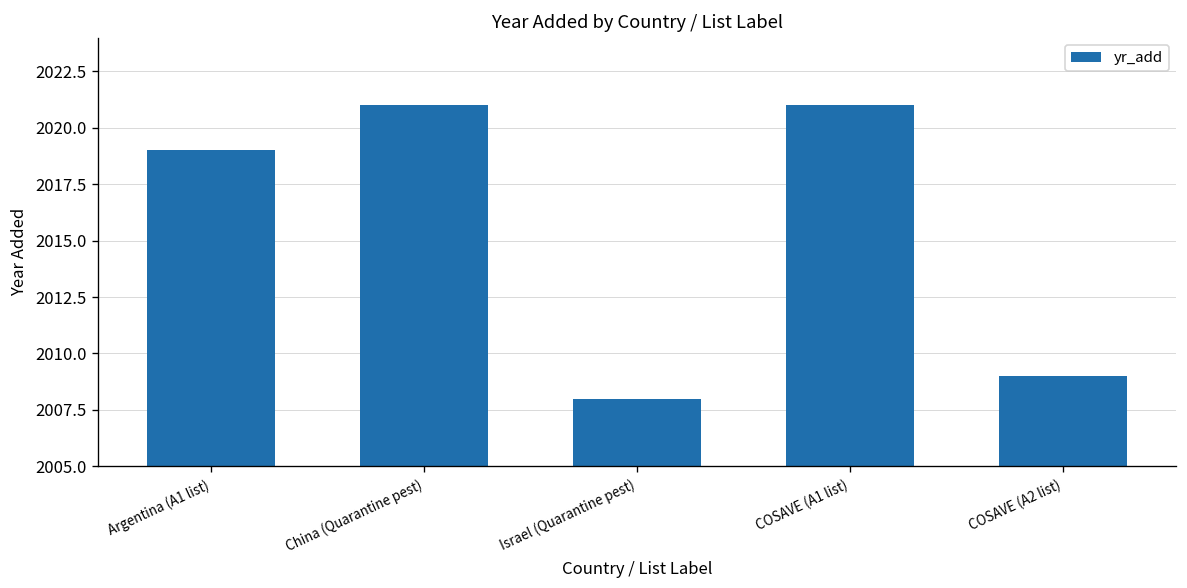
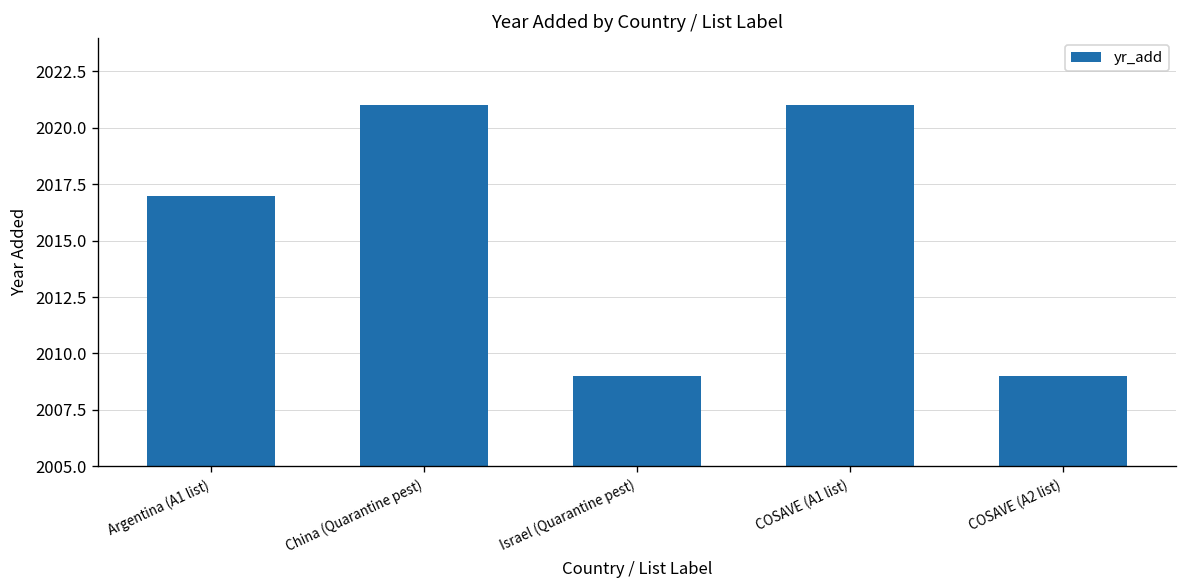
Argentina (A1 list): 2019 -> 2017
Israel (Quarantine pest): 2008 -> 2009
